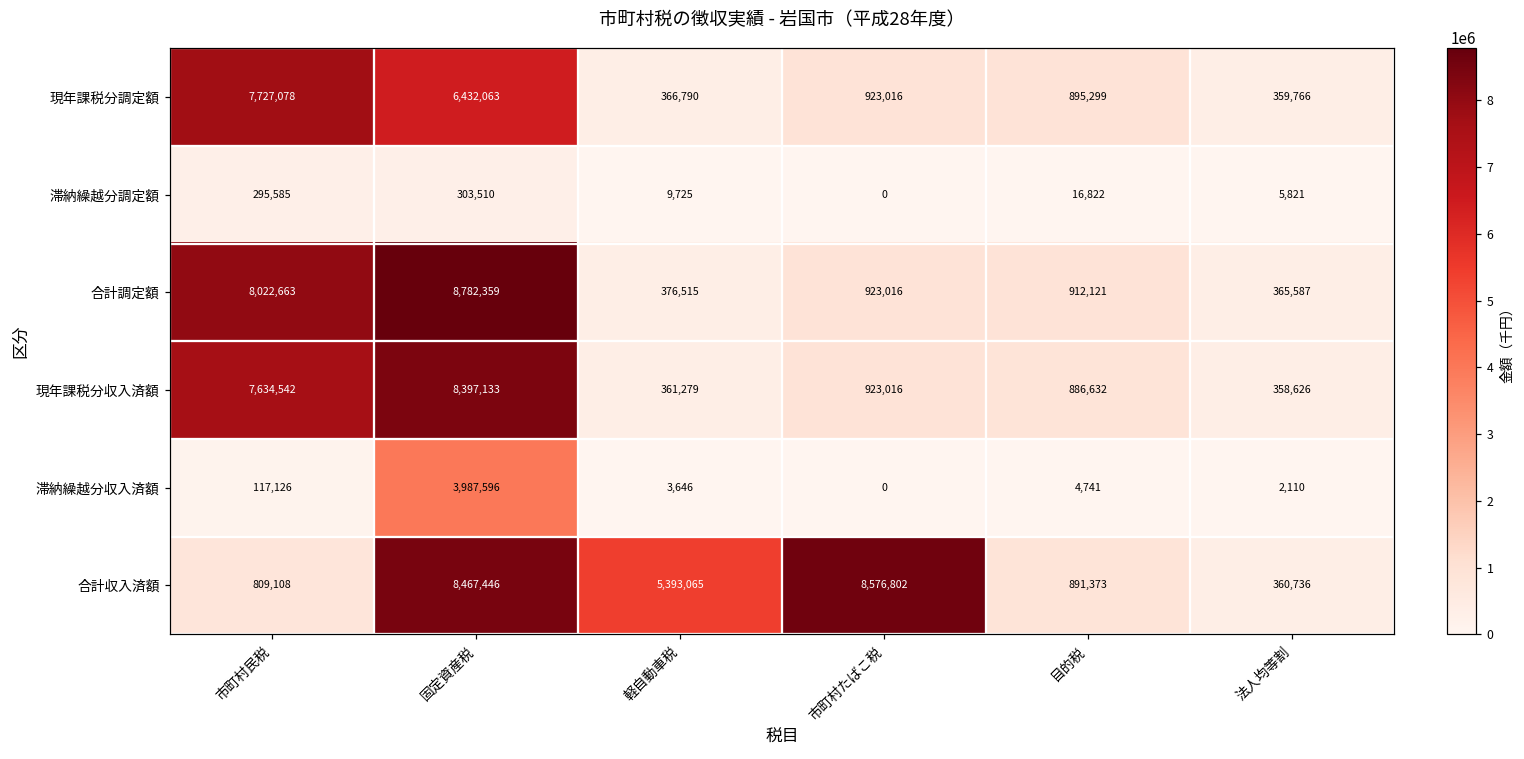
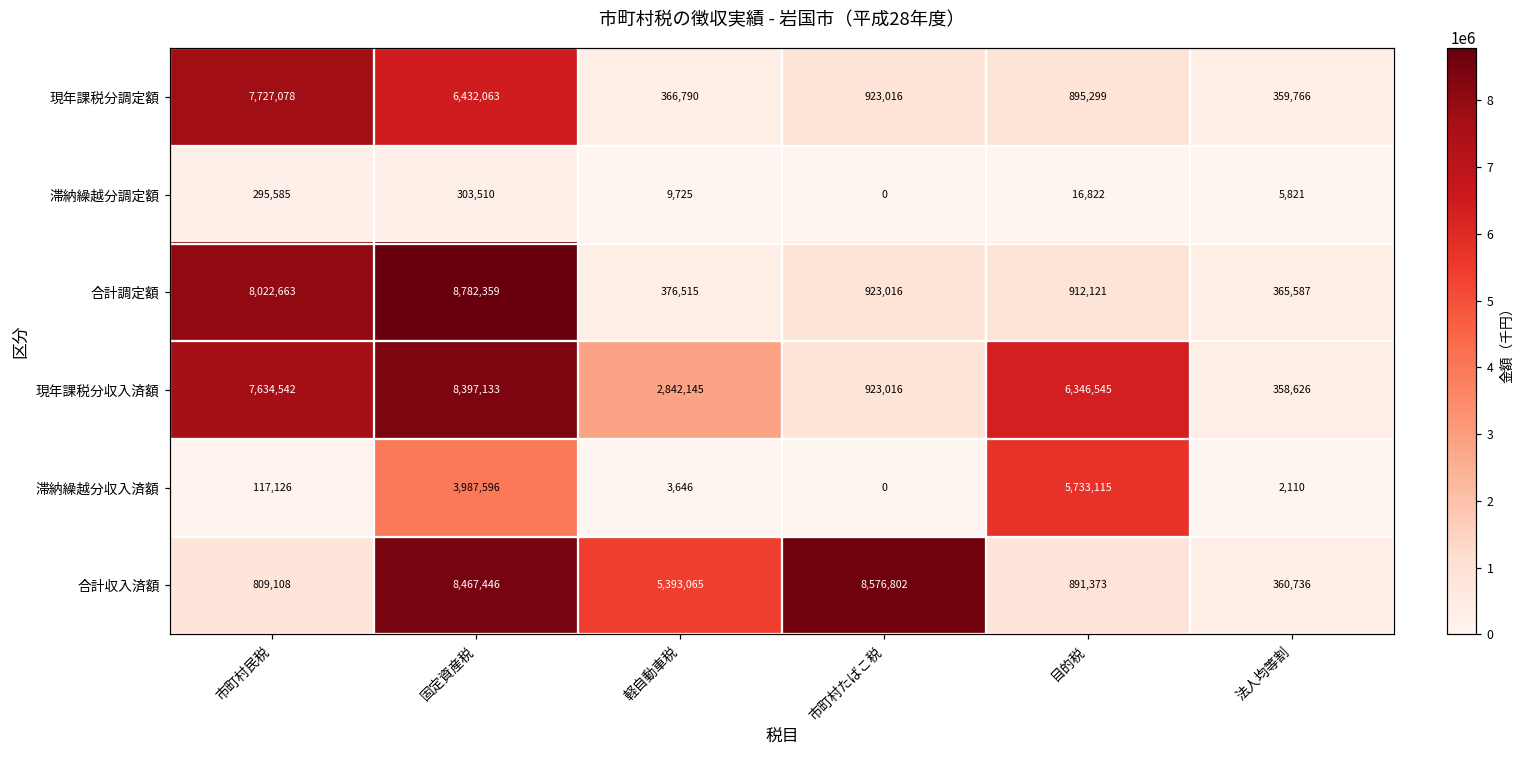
現年課税分収入済額, 軽自動車税: 361,279 -> 2,842,145
現年課税分収入済額, 目的税: 886,632 -> 6,346,545
滞納繰越分収入済額, 目的税: 4,741 -> 5,733,115
